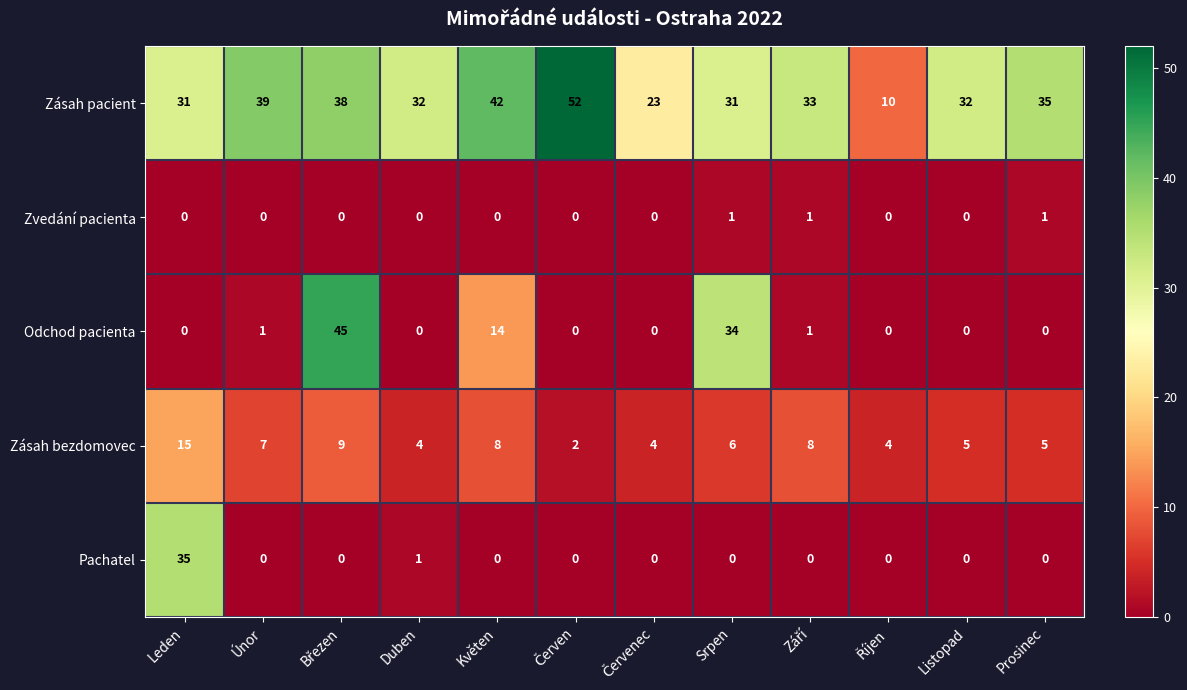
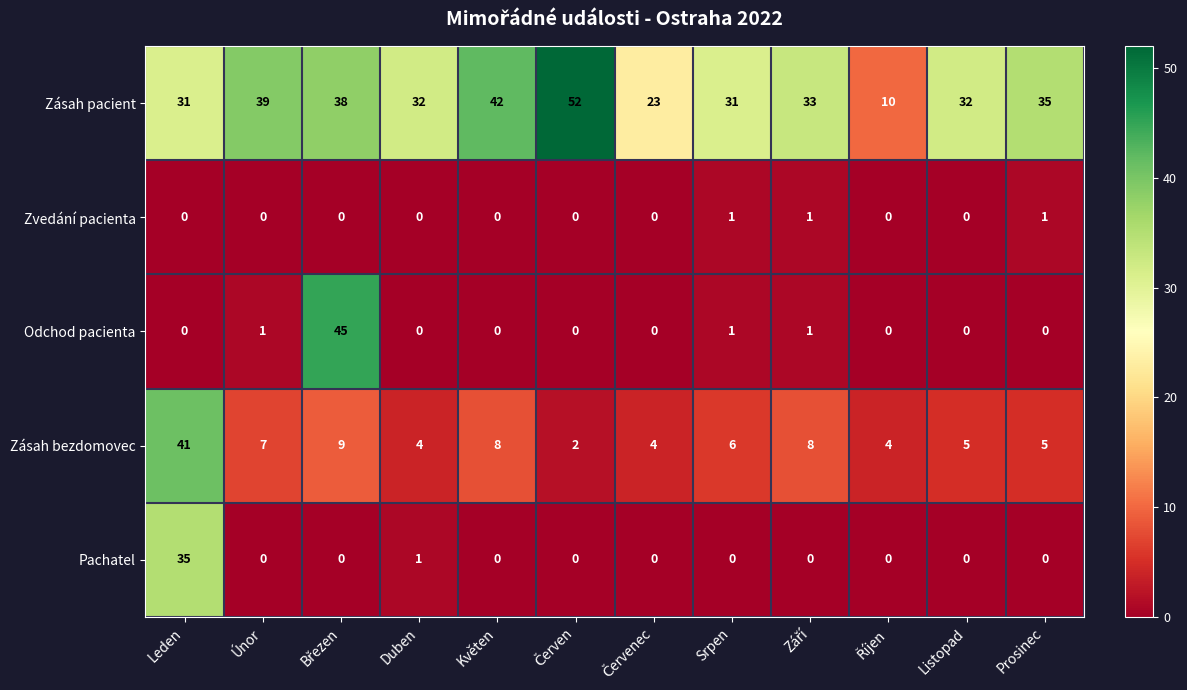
Odchod pacienta, Květen: 14 -> 0
Odchod pacienta, Srpen: 34 -> 1
Zásah bezdomovec, Leden: 15 -> 41
